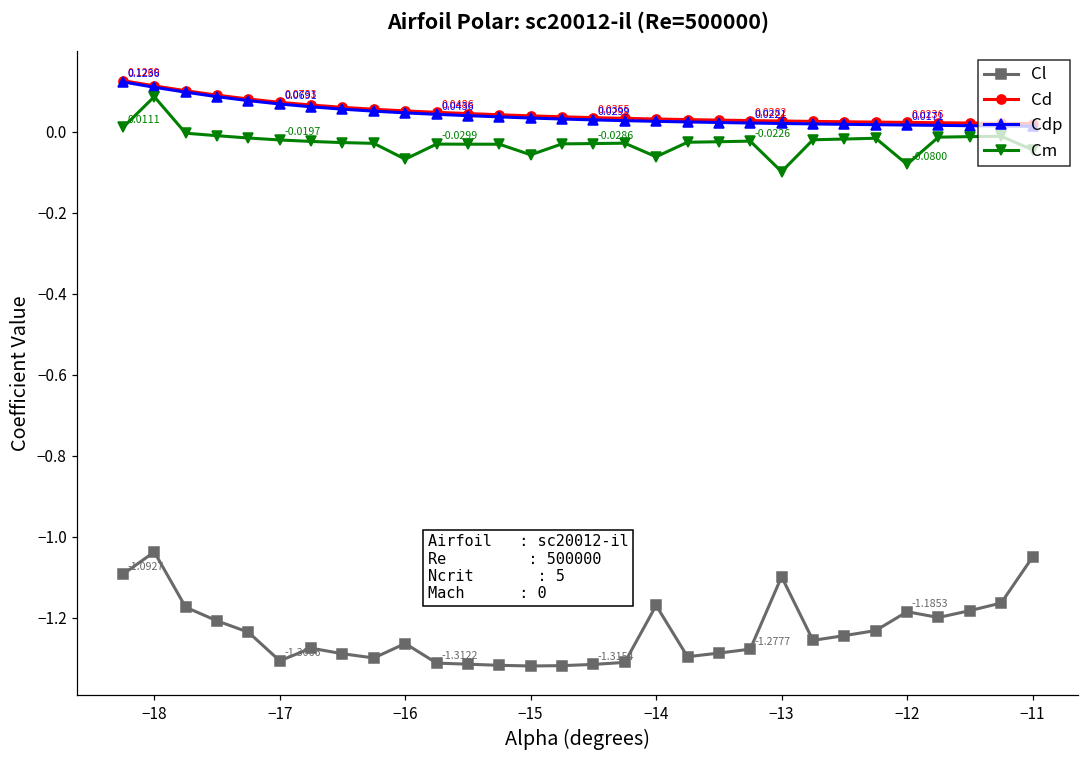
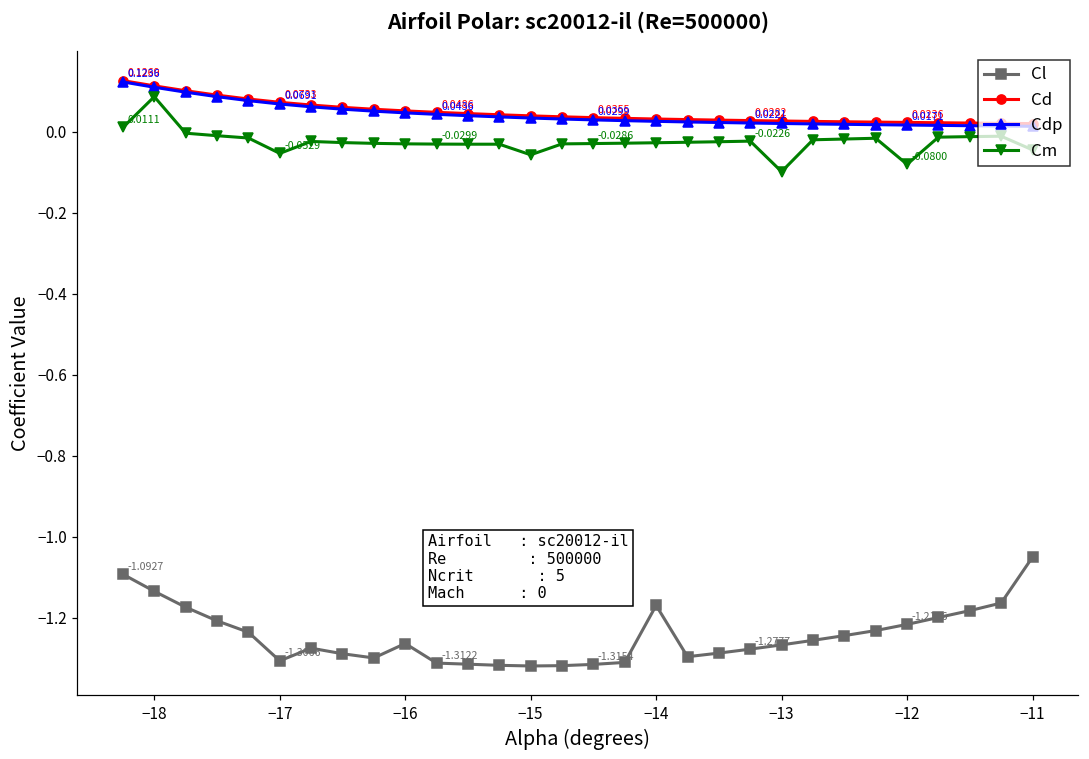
Cl, −18: -1.04 -> -1.13
Cm, −17: -0.0197 -> -0.0529
Cm, −16: -0.07 -> -0.03
Cm, −14: -0.06 -> -0.03
Cl, −13: -1.10 -> -1.27
Cl, −12: -1.1853 -> -1.2166
